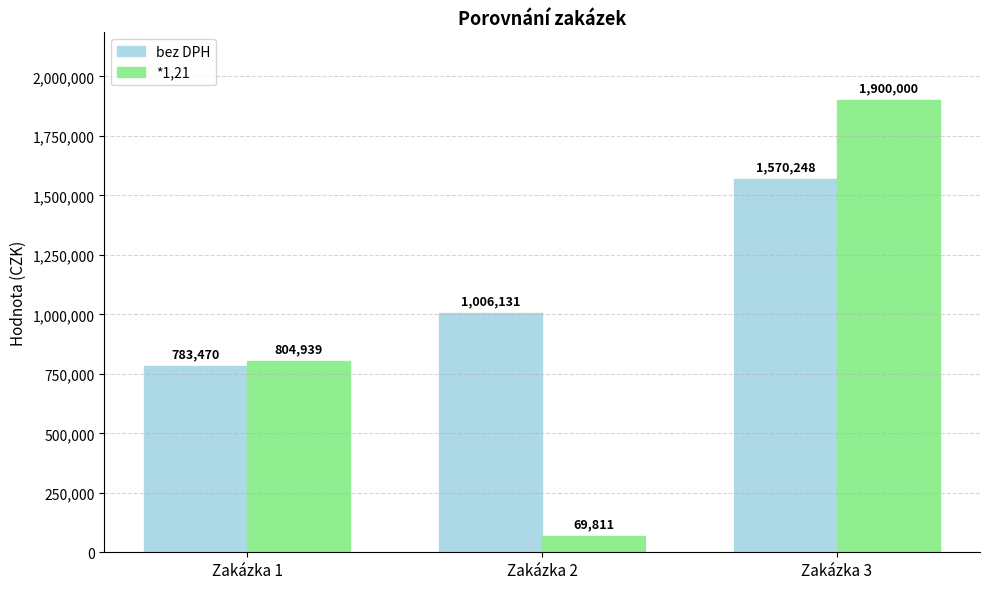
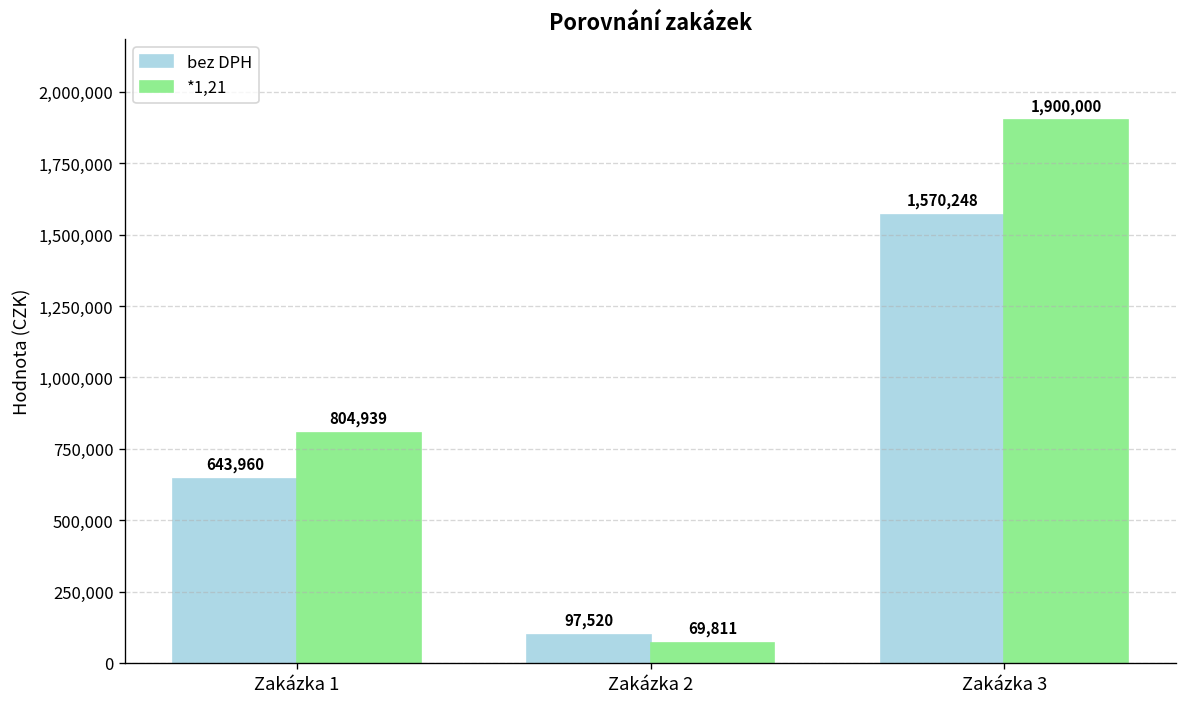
bez DPH, Zakázka 1: 783,470 -> 643,960
bez DPH, Zakázka 2: 1,006,131 -> 97,520
